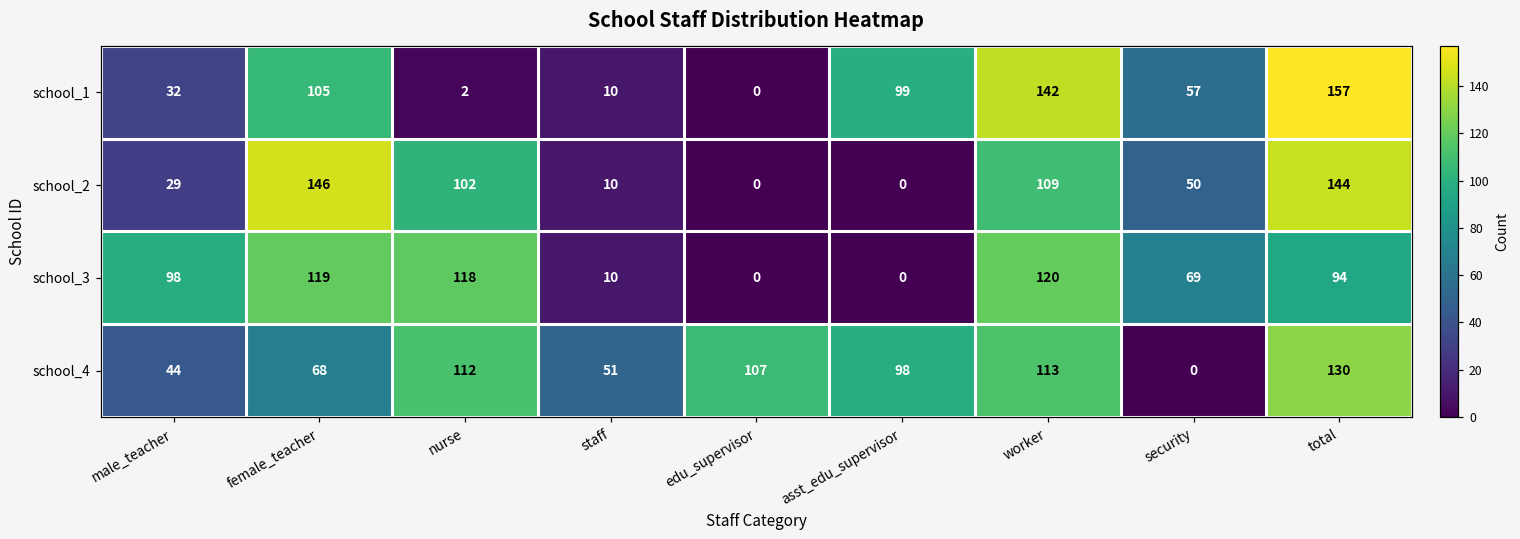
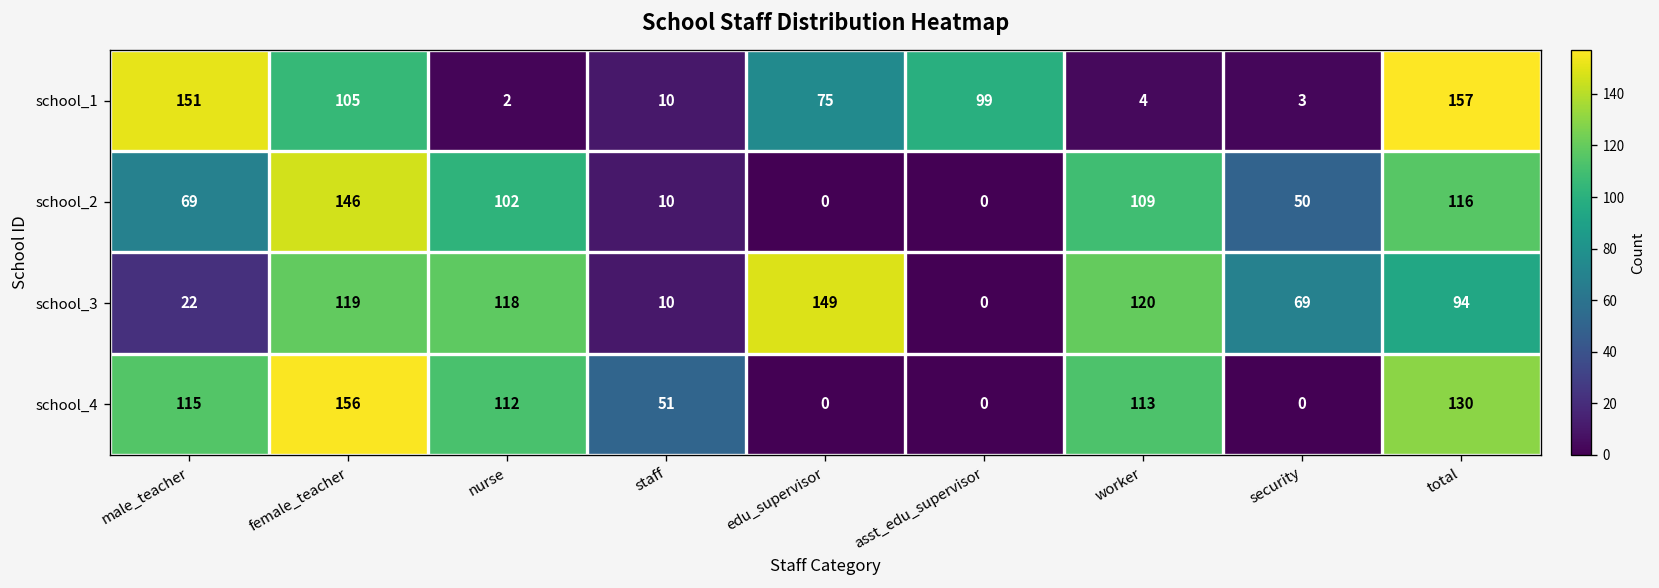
school_1, male_teacher: 32 -> 151
school_1, edu_supervisor: 0 -> 75
school_1, worker: 142 -> 4
school_1, security: 57 -> 3
school_2, male_teacher: 29 -> 69
school_2, total: 144 -> 116
school_3, male_teacher: 98 -> 22
school_3, edu_supervisor: 0 -> 149
school_4, male_teacher: 44 -> 115
school_4, female_teacher: 68 -> 156
school_4, edu_supervisor: 107 -> 0
school_4, asst_edu_supervisor: 98 -> 0
